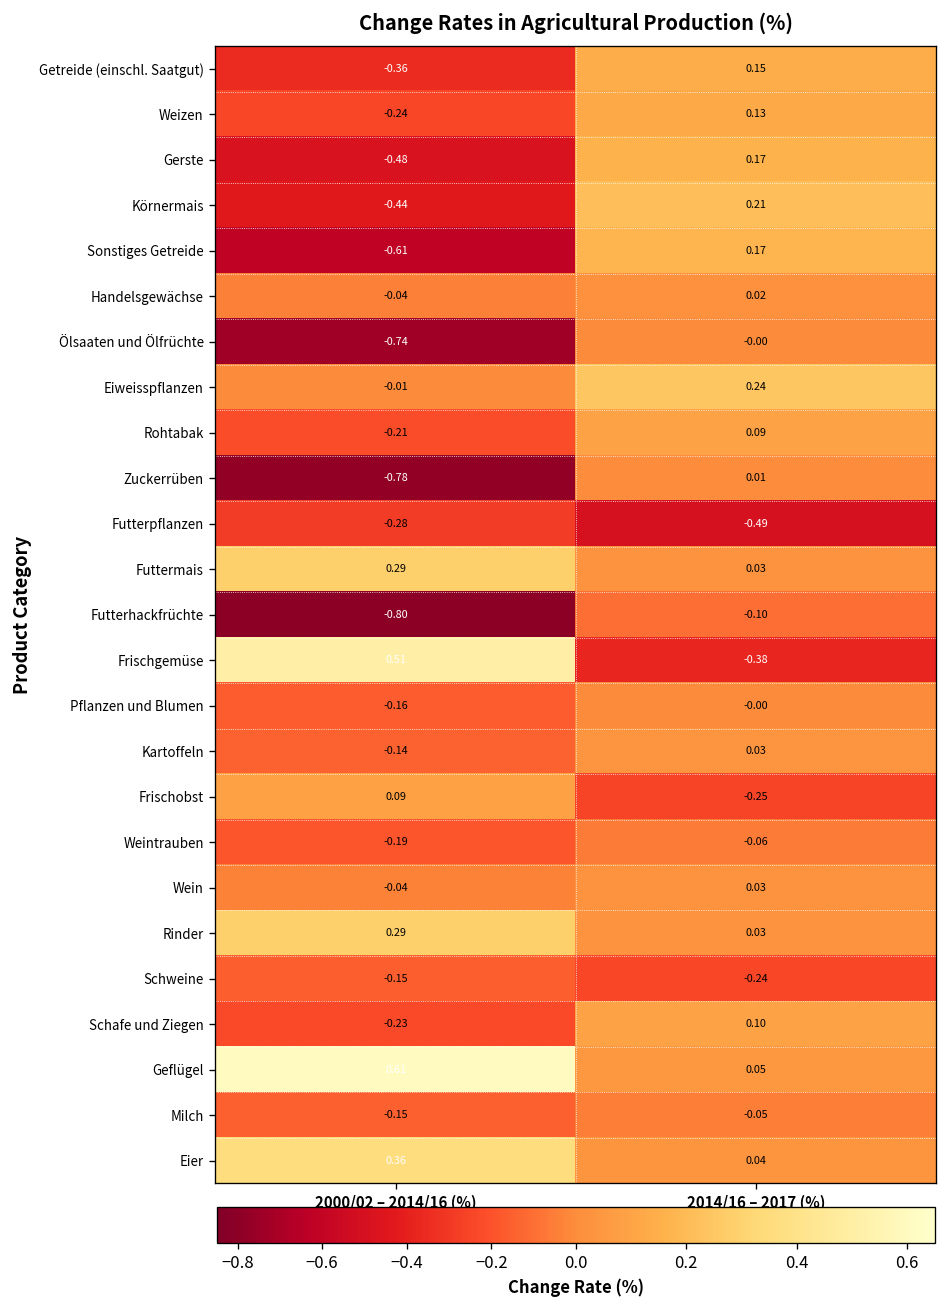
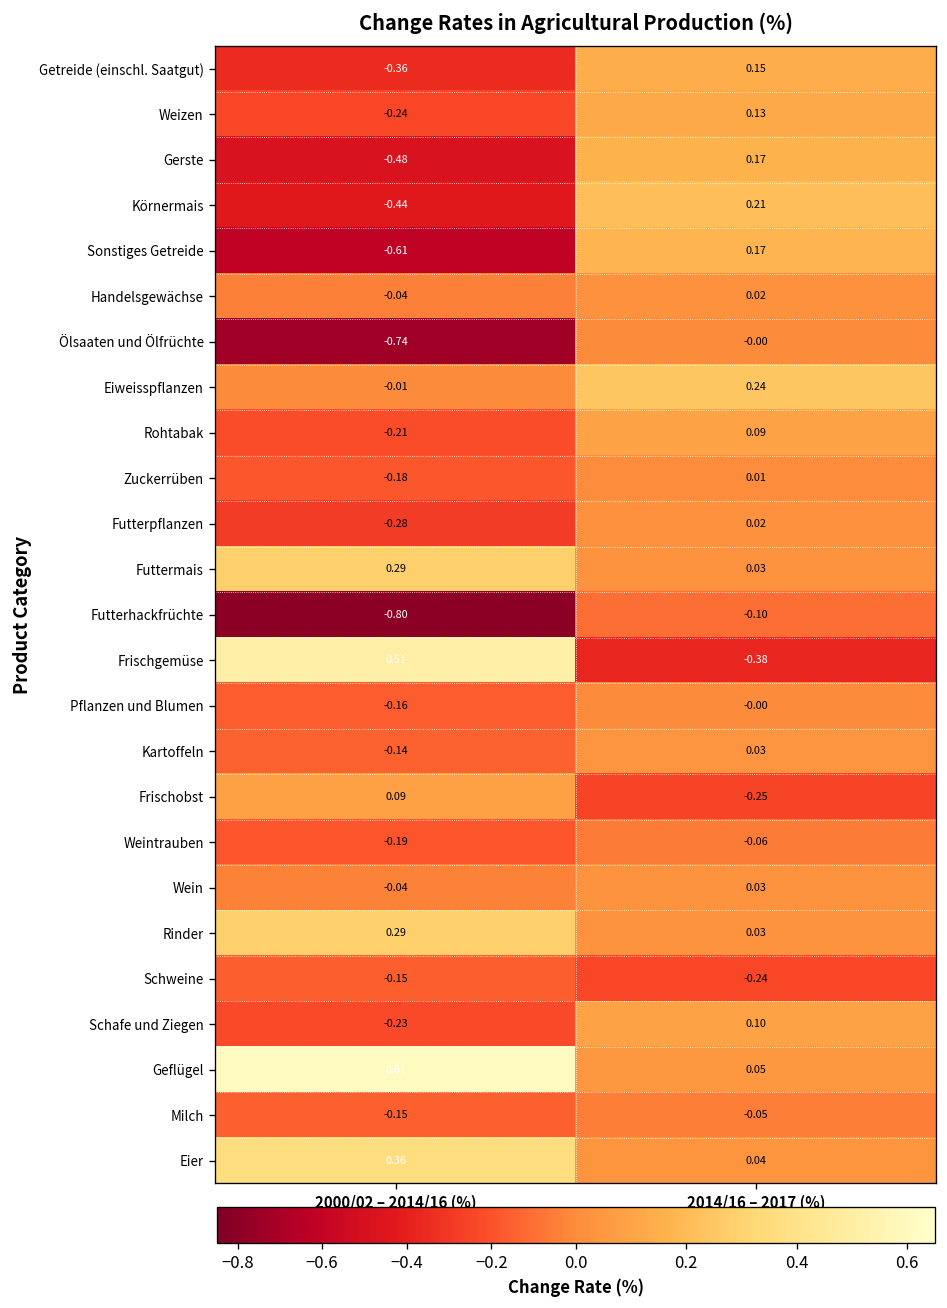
Zuckerrüben, 2000/02 – 2014/16 (%): -0.78 -> -0.18
Futterpflanzen, 2014/16 – 2017 (%): -0.49 -> 0.02
